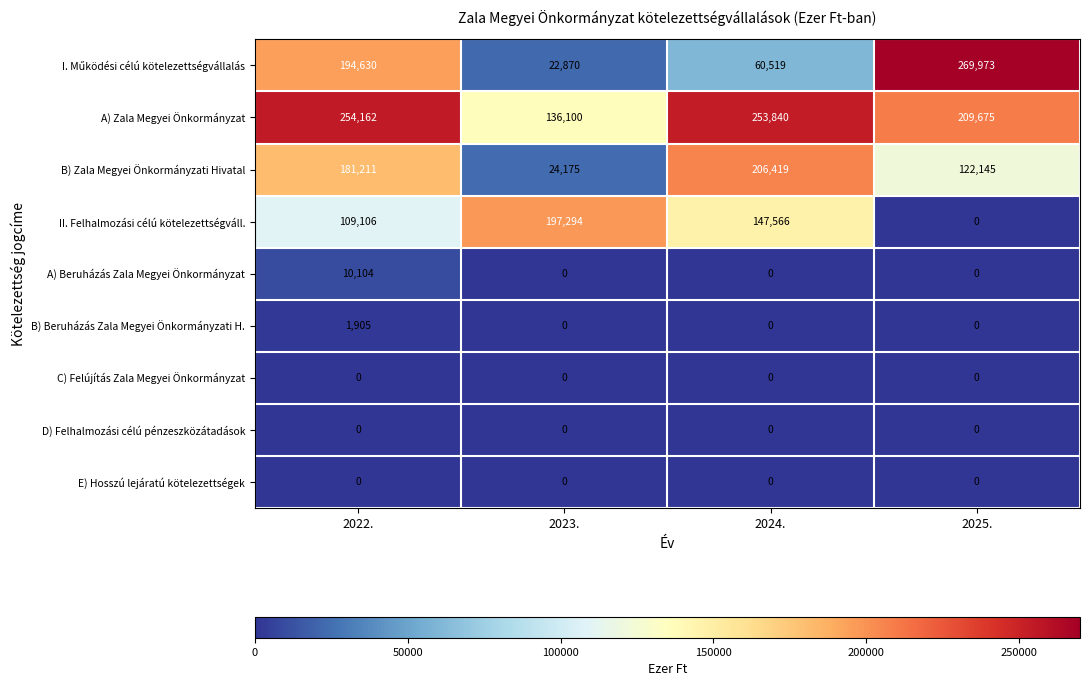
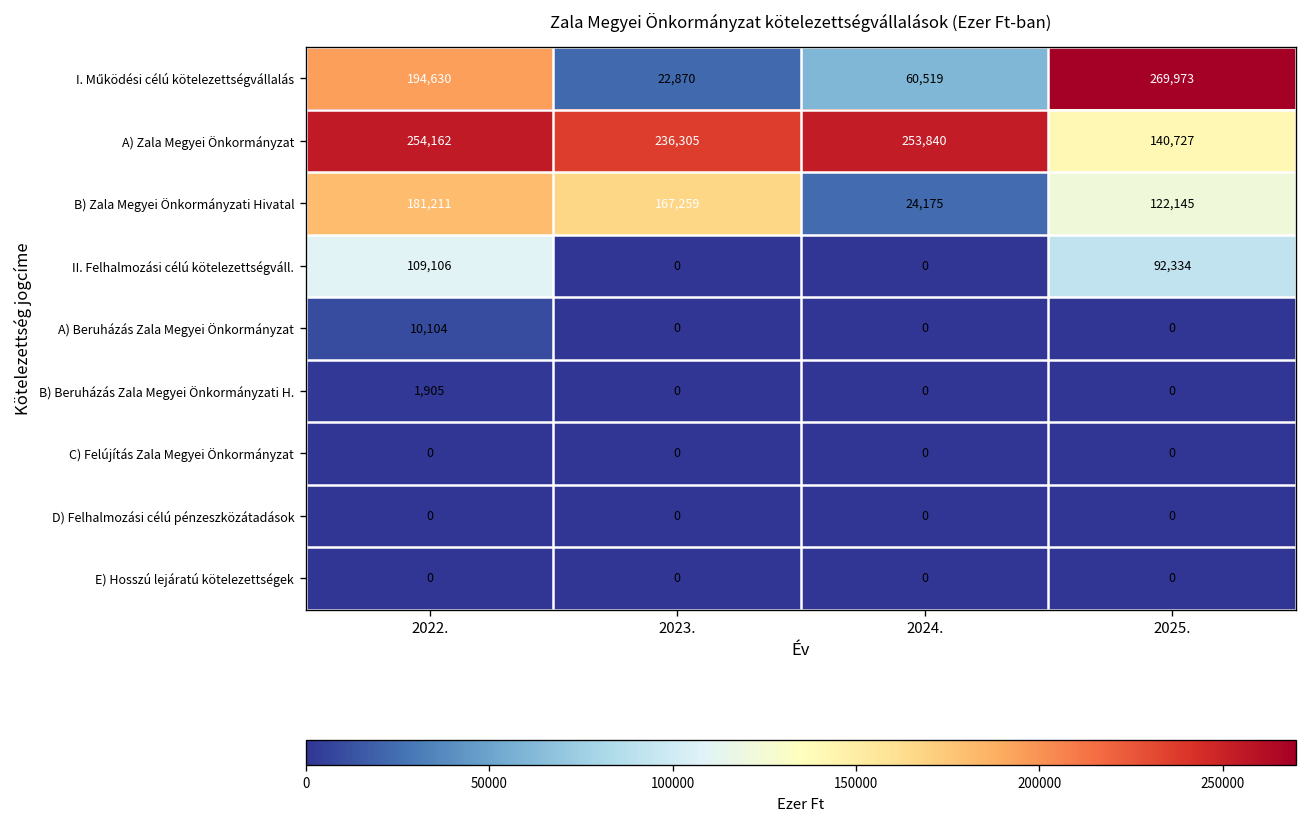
A) Zala Megyei Önkormányzat, 2023.: 136,100 -> 236,305
A) Zala Megyei Önkormányzat, 2025.: 209,675 -> 140,727
B) Zala Megyei Önkormányzati Hivatal, 2023.: 24,175 -> 167,259
B) Zala Megyei Önkormányzati Hivatal, 2024.: 206,419 -> 24,175
II. Felhalmozási célú kötelezettségváll., 2023.: 197,294 -> 0
II. Felhalmozási célú kötelezettségváll., 2024.: 147,566 -> 0
II. Felhalmozási célú kötelezettségváll., 2025.: 0 -> 92,334
